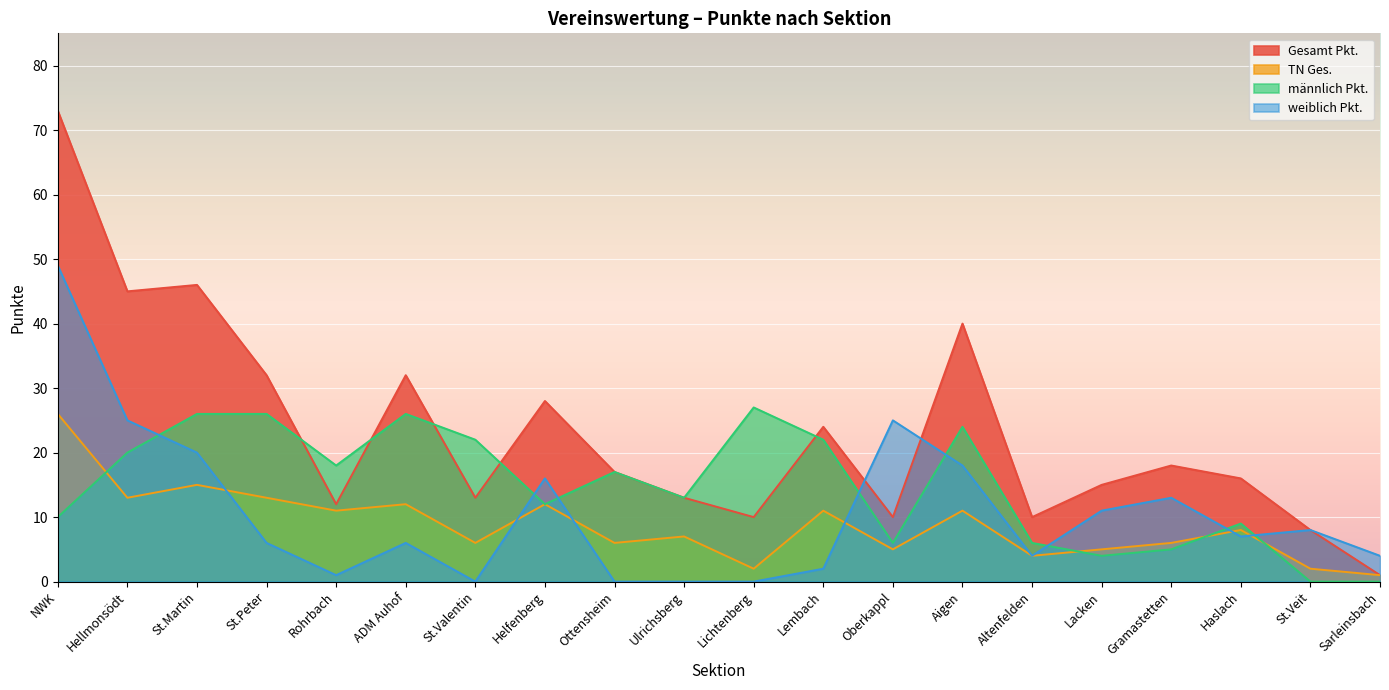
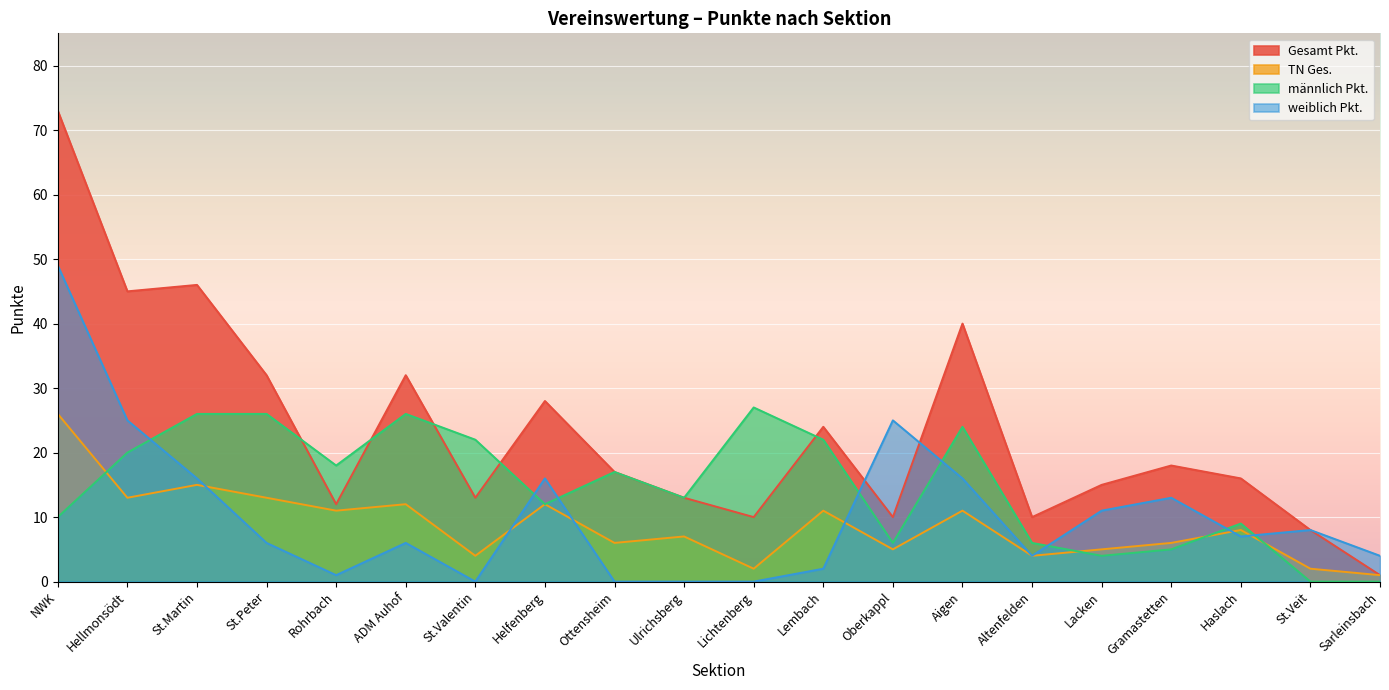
weiblich Pkt., St.Martin: 20 -> 16
TN Ges., St.Valentin: 6 -> 4
weiblich Pkt., Aigen: 18 -> 16
